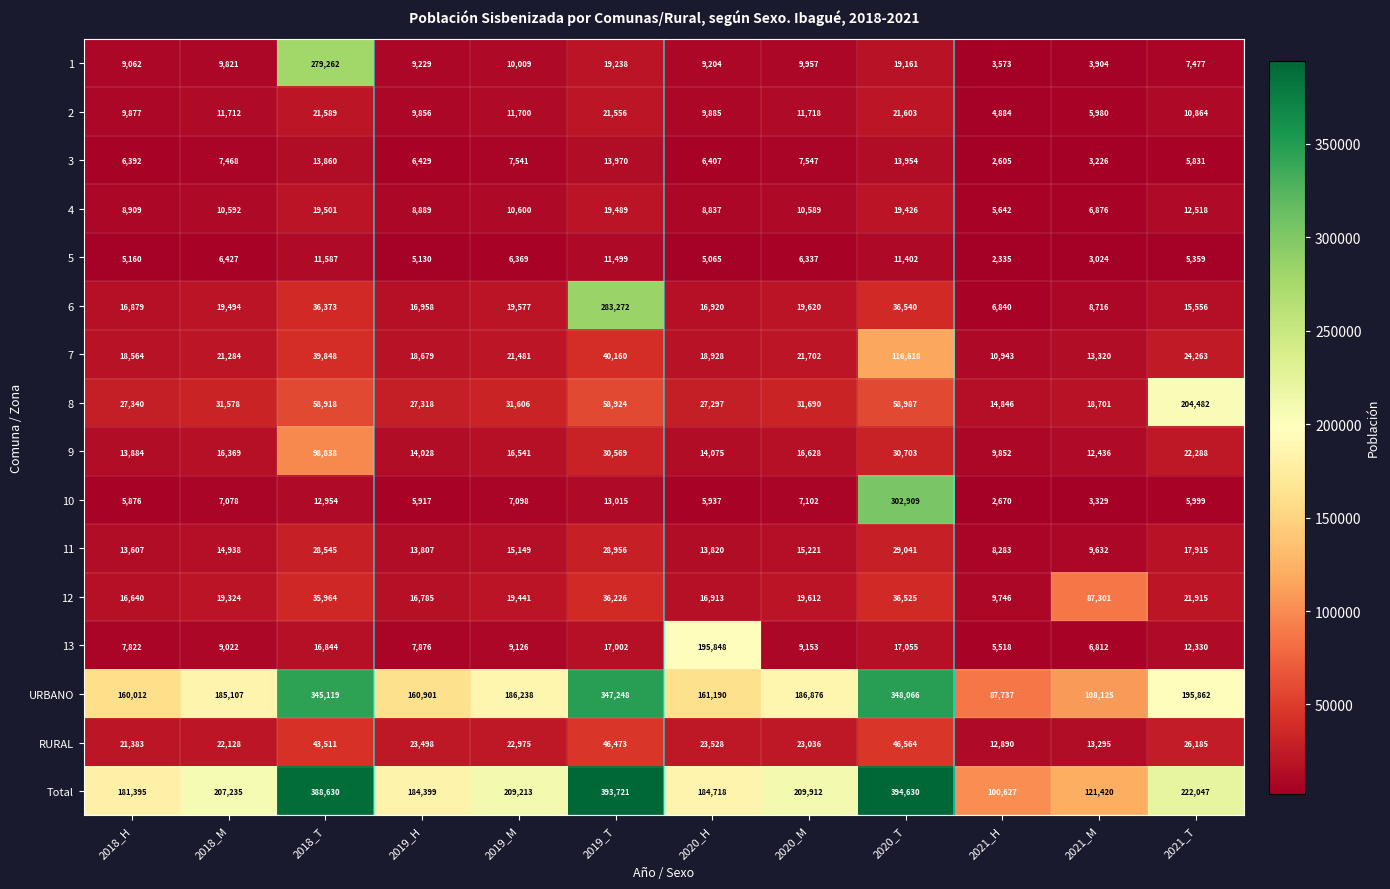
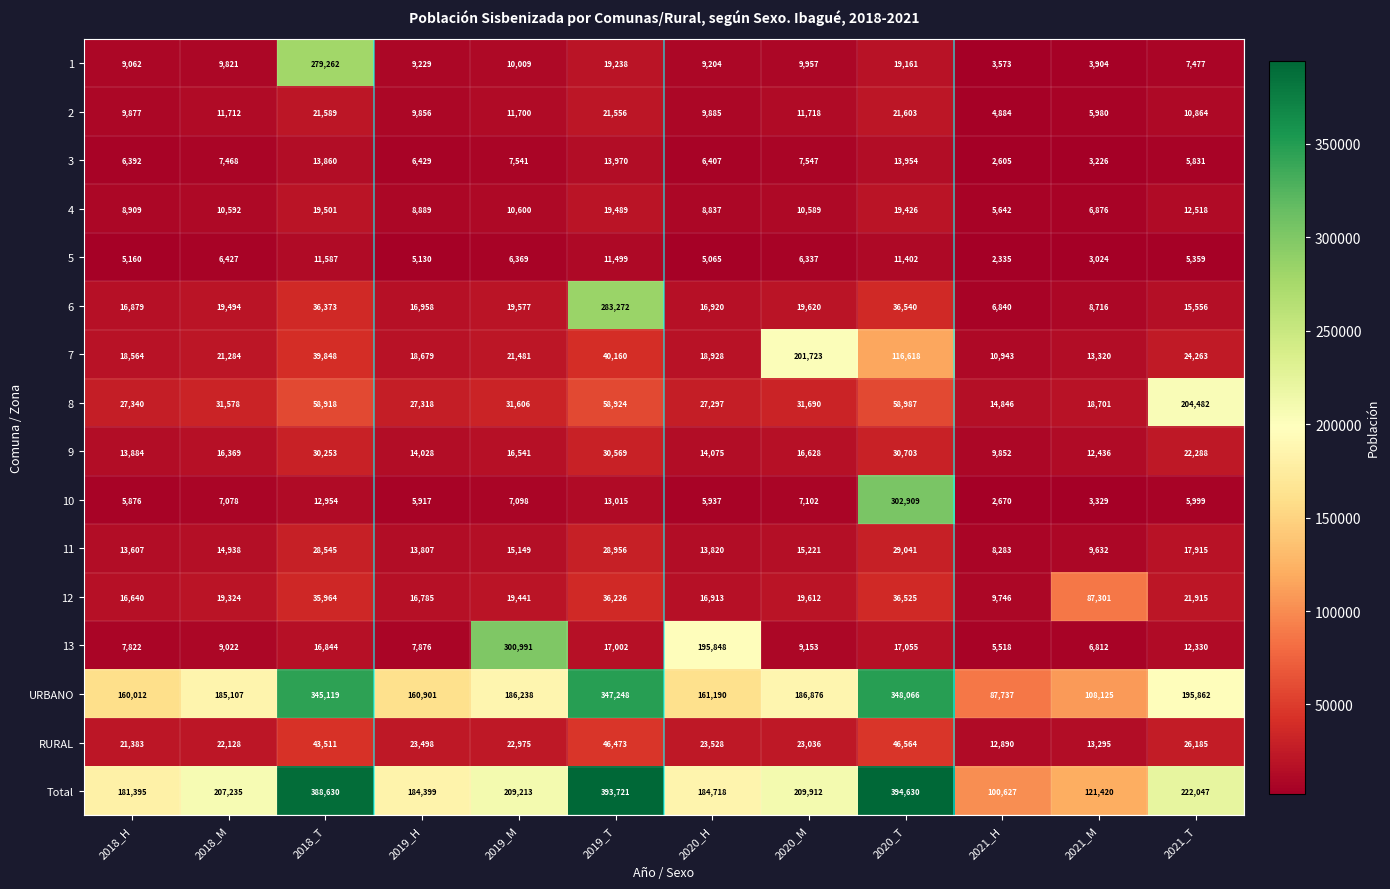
7, 2020_M: 21,702 -> 201,723
9, 2018_T: 98,838 -> 30,253
13, 2019_M: 9,126 -> 300,991
